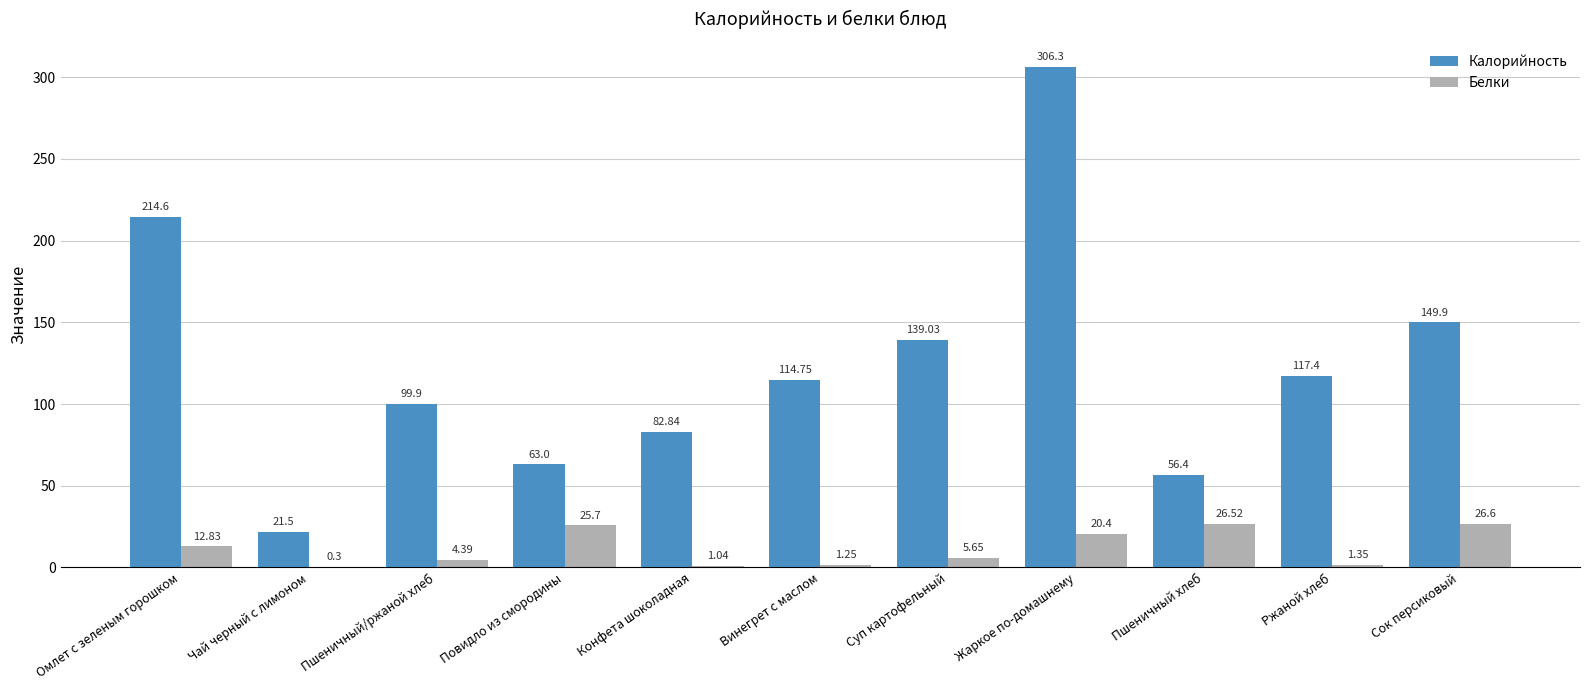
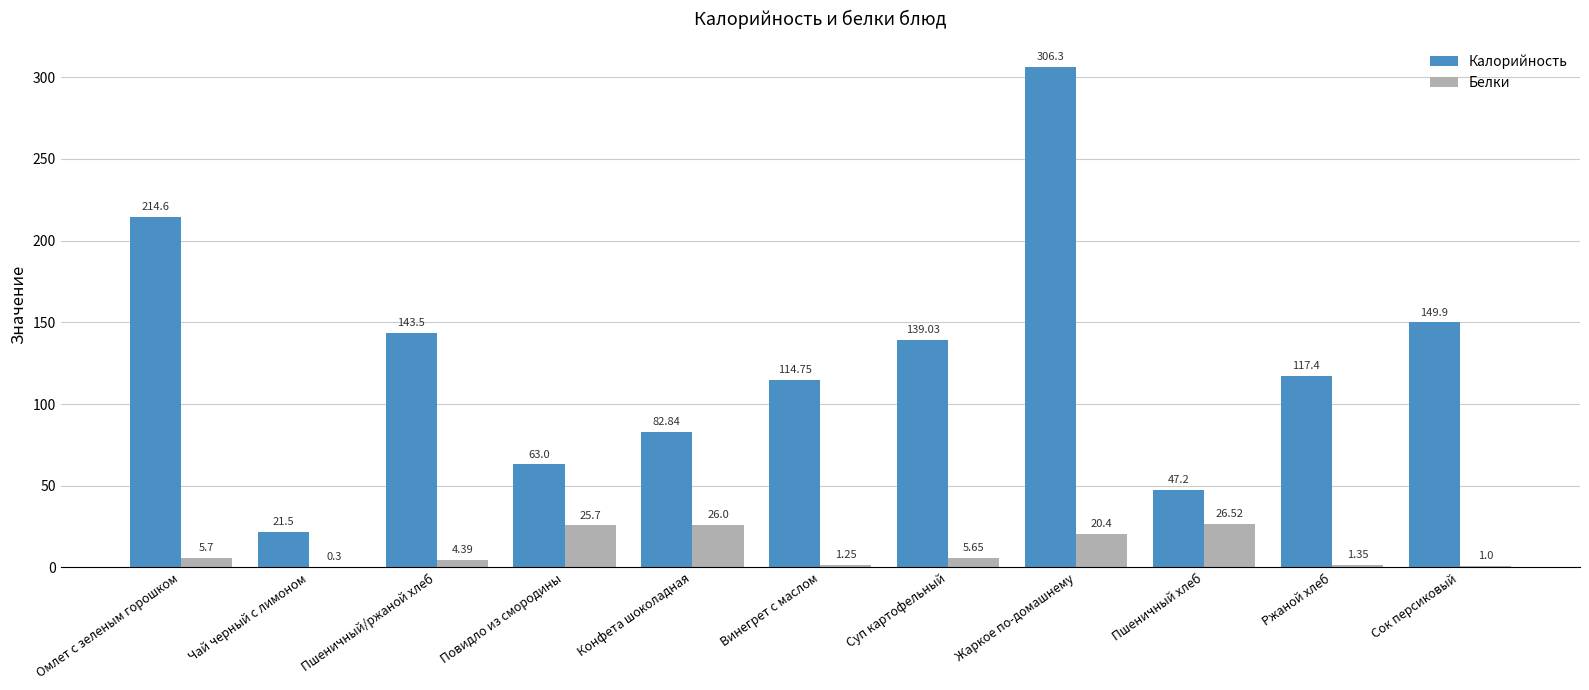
Белки, Омлет с зеленым горошком: 12.83 -> 5.7
Калорийность, Пшеничный/ржаной хлеб: 99.9 -> 143.5
Белки, Конфета шоколадная: 1.04 -> 26.0
Калорийность, Пшеничный хлеб: 56.4 -> 47.2
Белки, Сок персиковый: 26.6 -> 1.0
